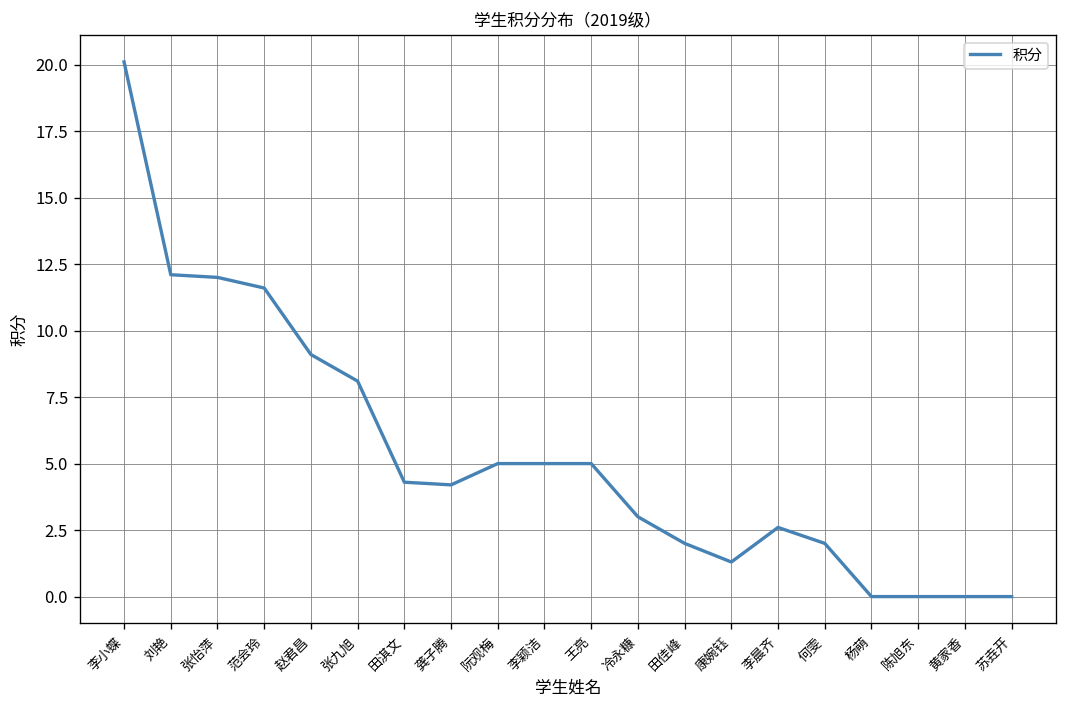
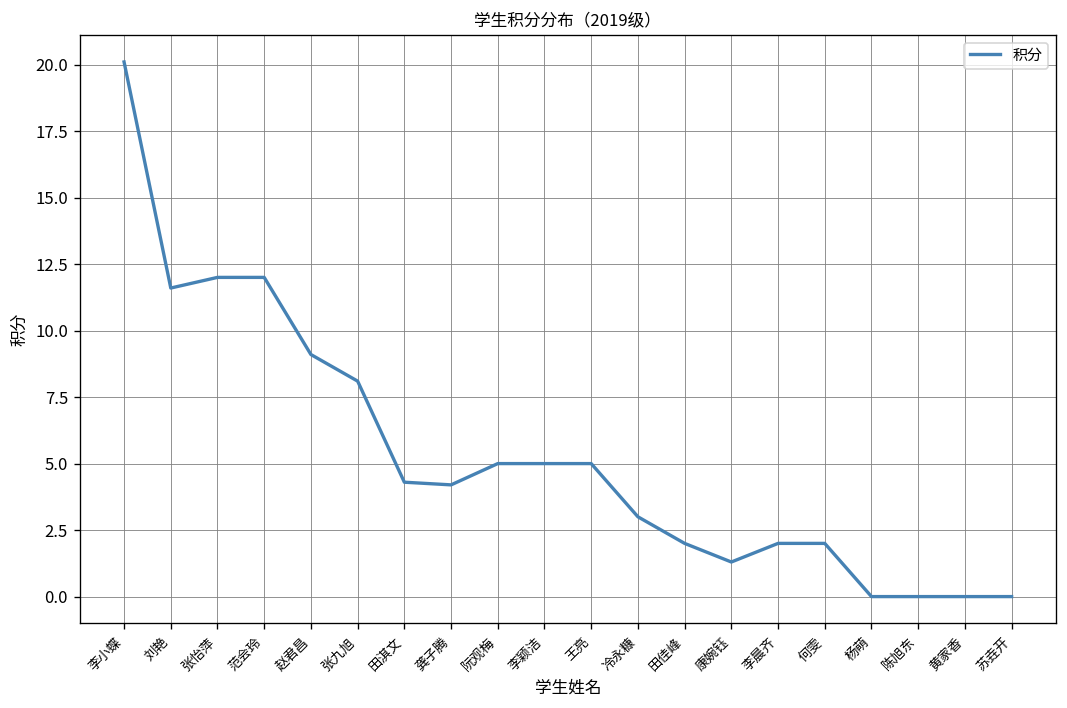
刘艳: 12.1 -> 11.6
范会玲: 11.6 -> 12.0
李晨齐: 2.6 -> 2.0
